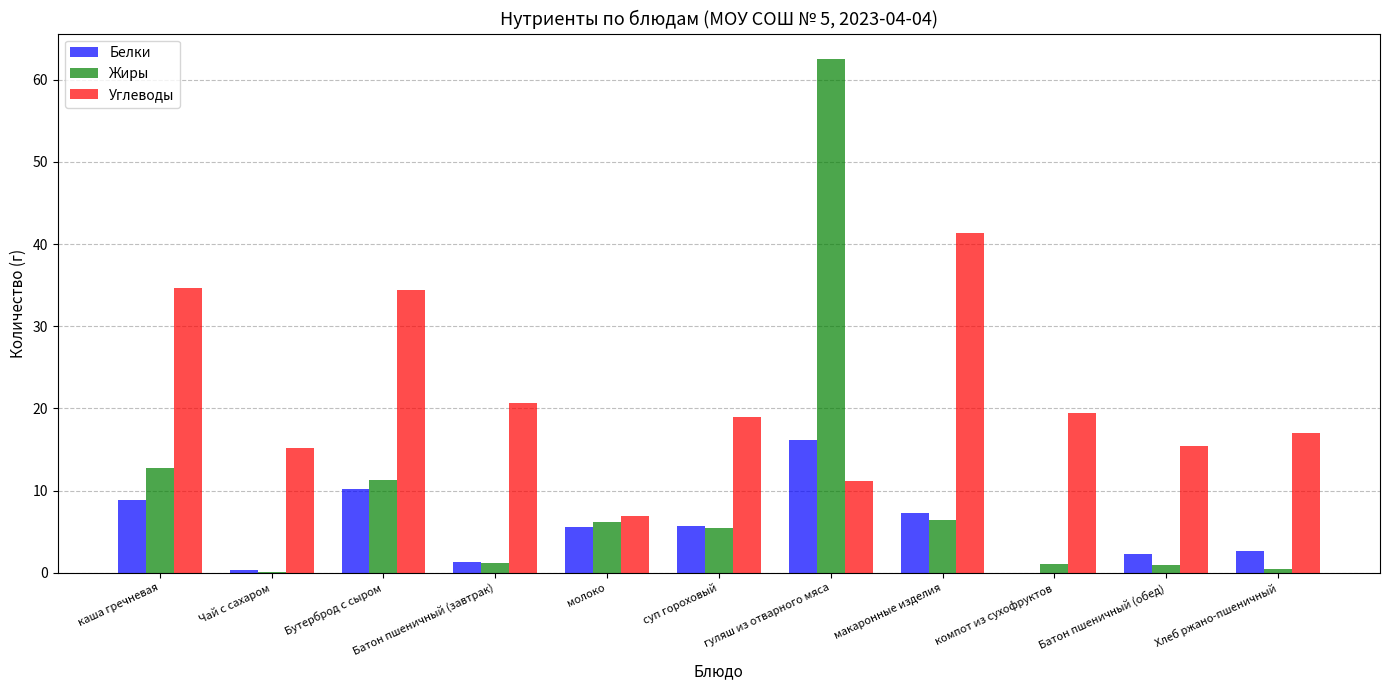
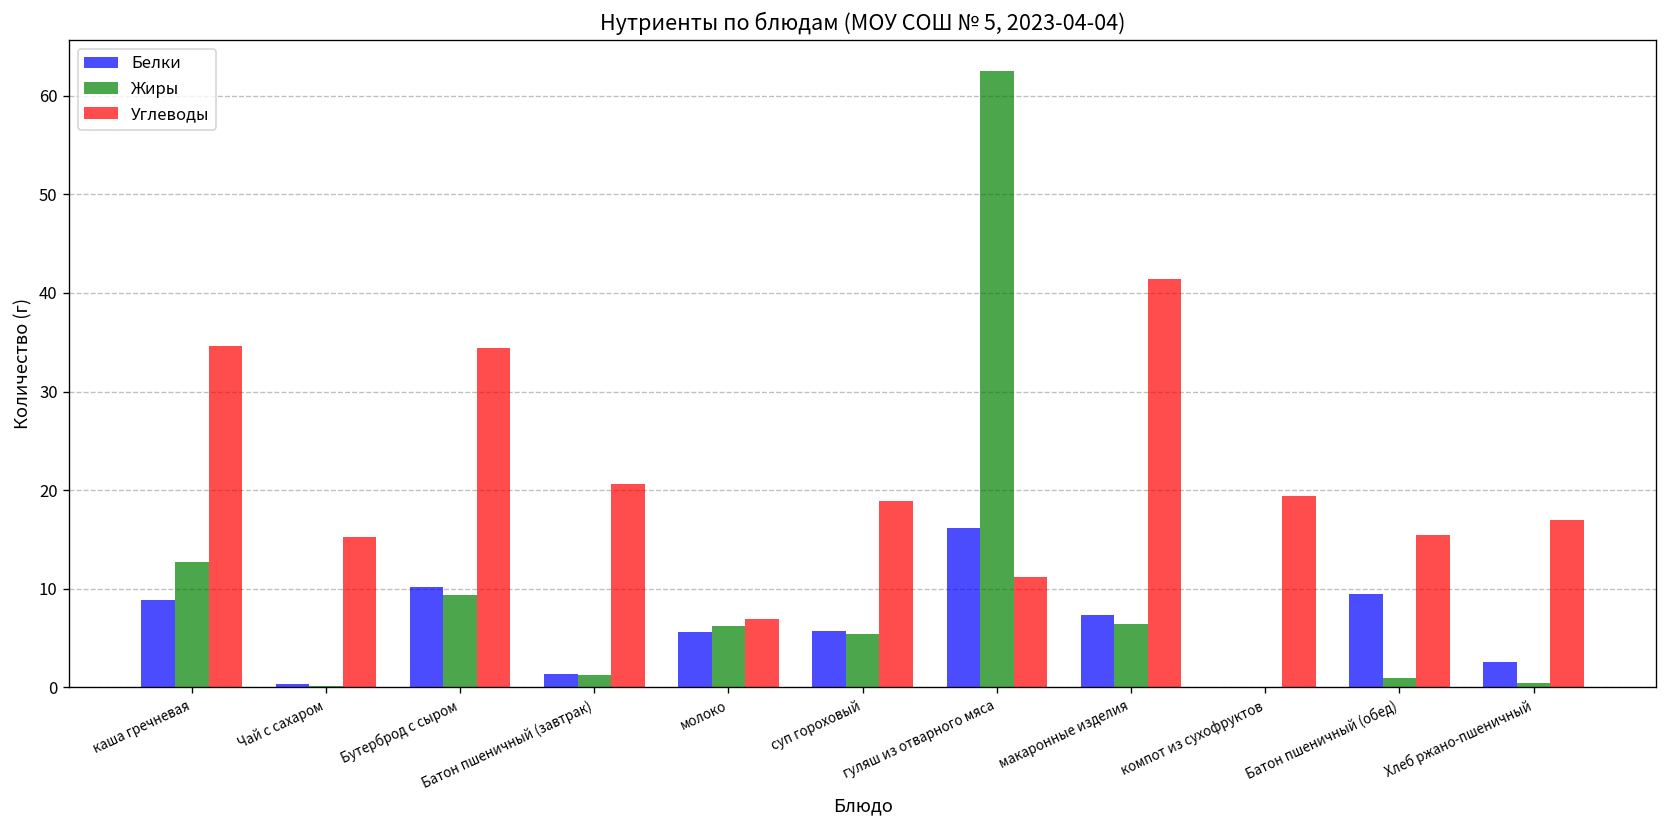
Жиры, Бутерброд с сыром: 11 -> 9
Жиры, компот из сухофруктов: 1 -> 0
Белки, Батон пшеничный (обед): 2 -> 10
